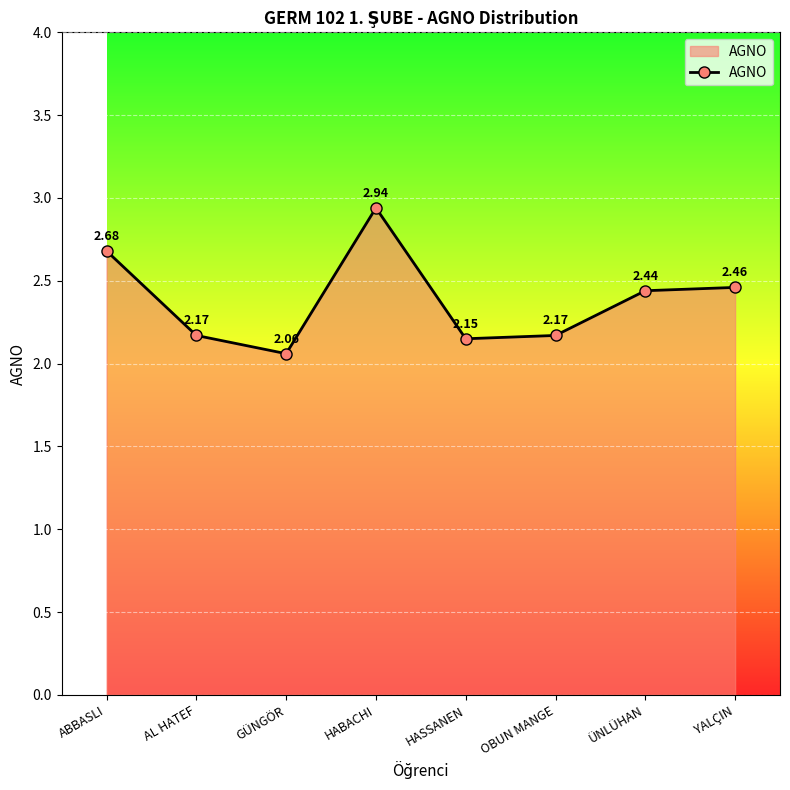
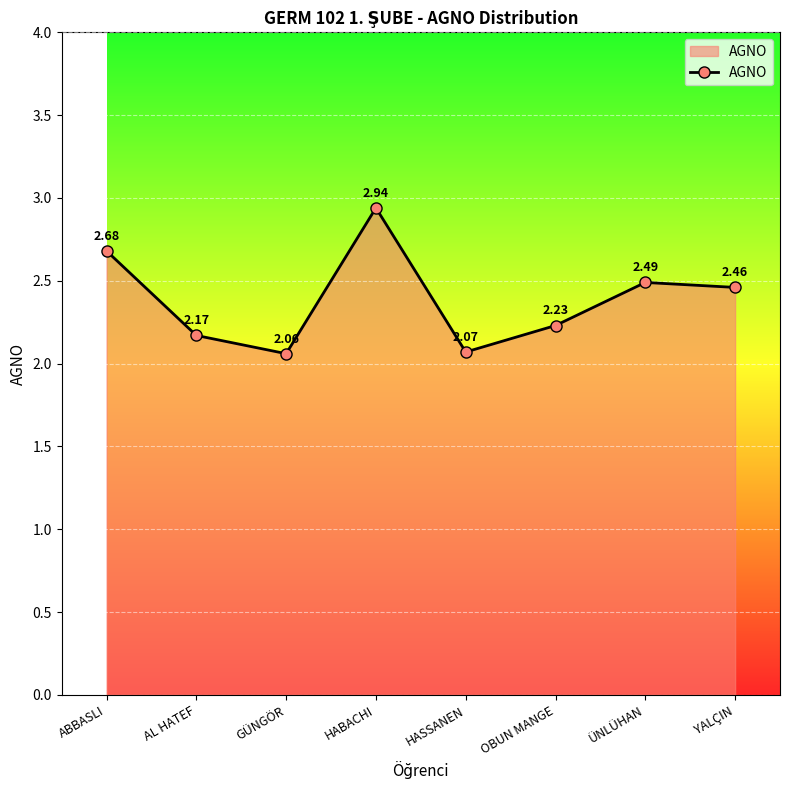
HASSANEN: 2.15 -> 2.07
OBUN MANGE: 2.17 -> 2.23
ÜNLÜHAN: 2.44 -> 2.49
